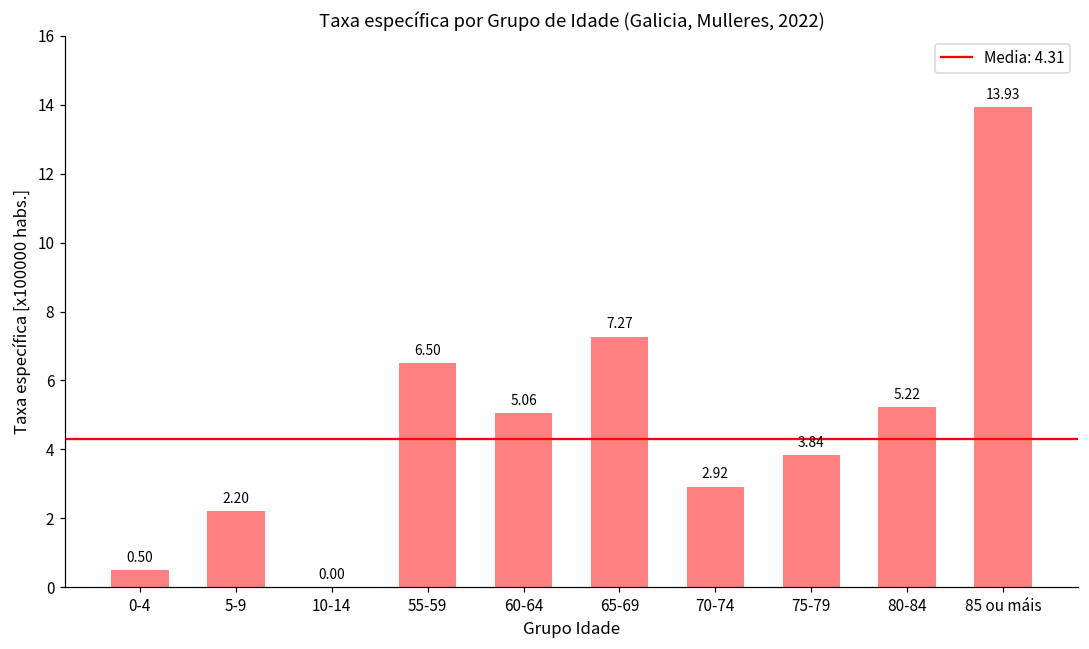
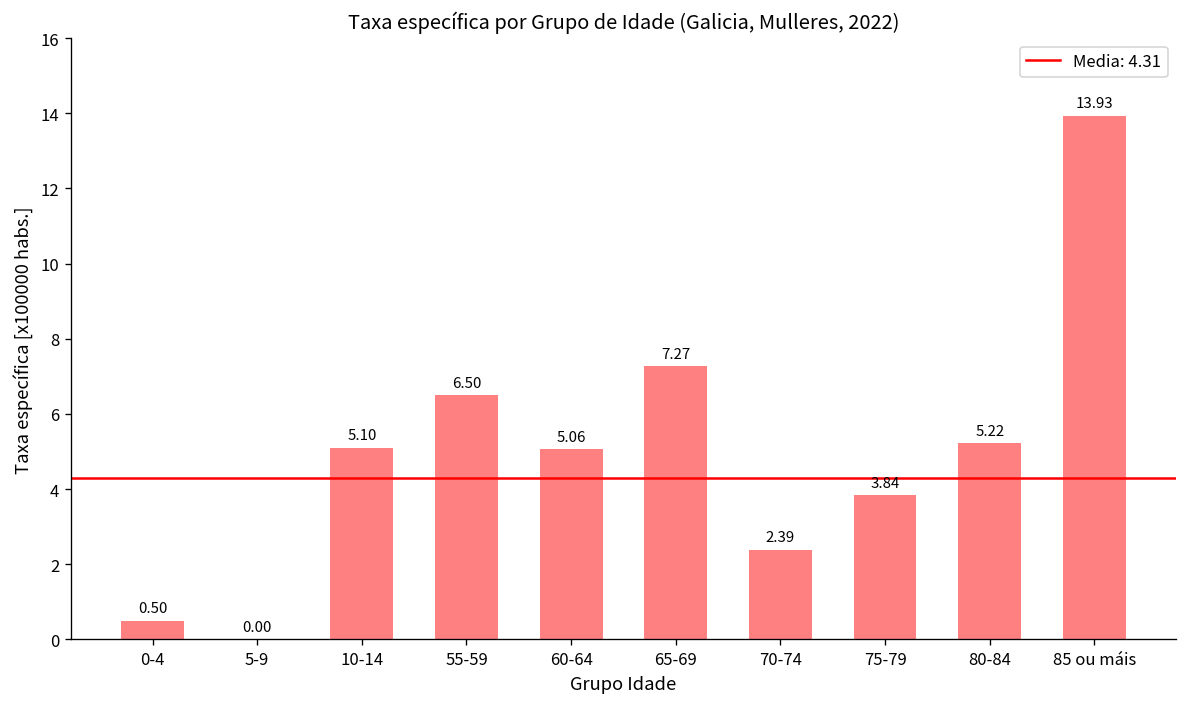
5-9: 2.20 -> 0.00
10-14: 0.00 -> 5.10
70-74: 2.92 -> 2.39
